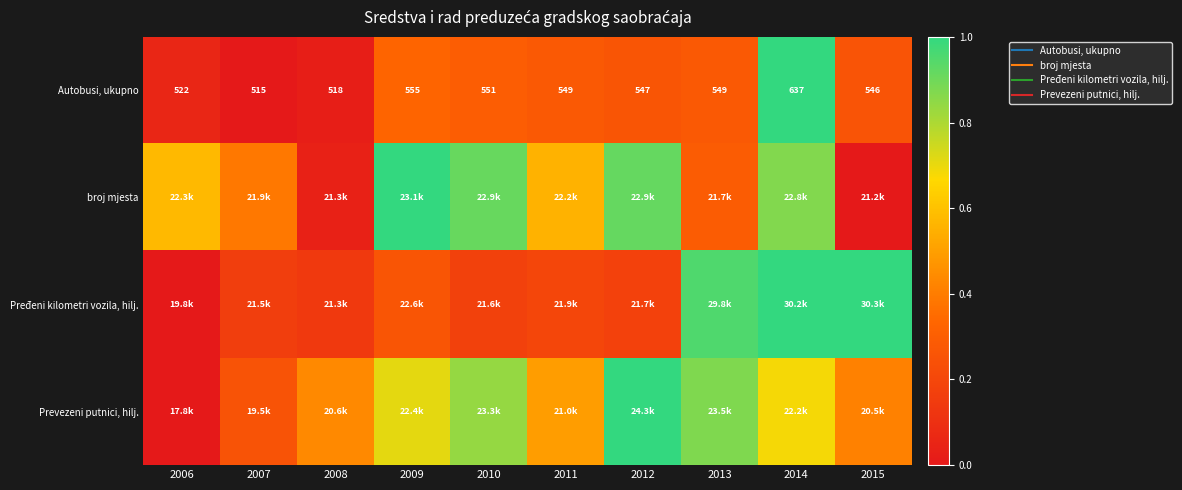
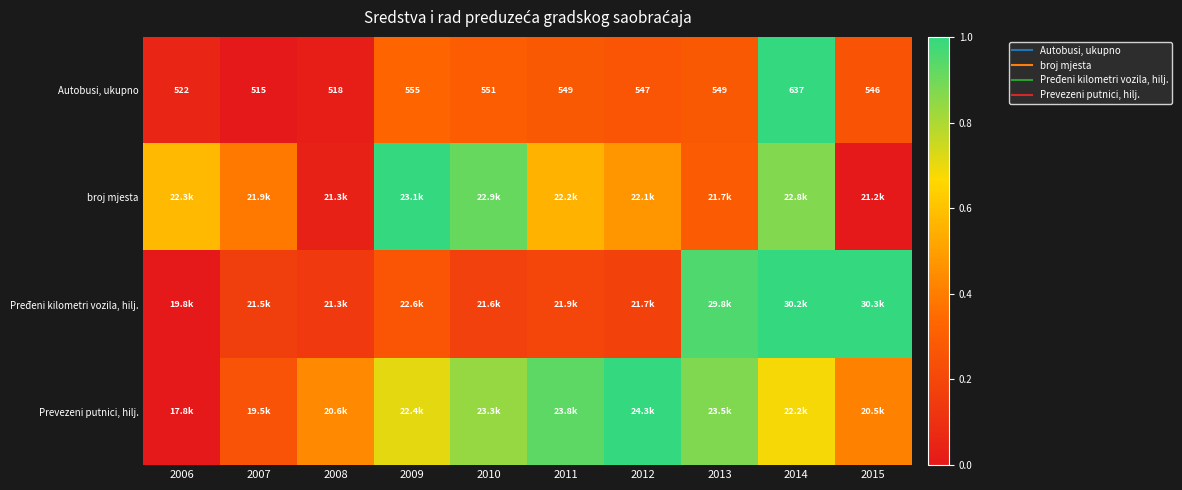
broj mjesta, 2012: 22.9k -> 22.1k
Prevezeni putnici, hilj., 2011: 21.0k -> 23.8k
